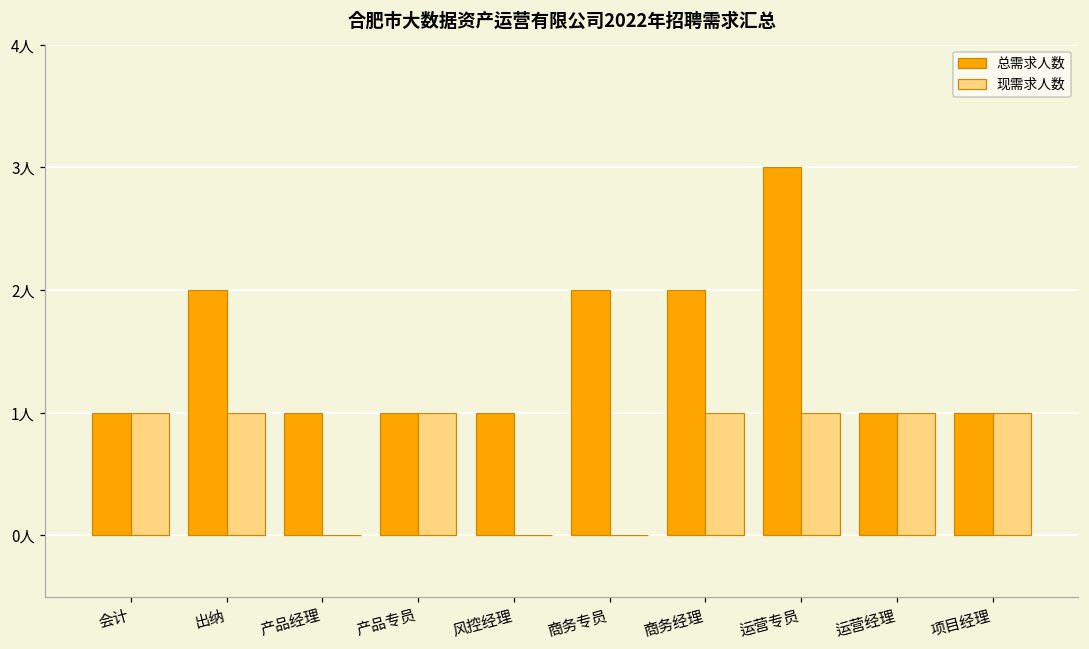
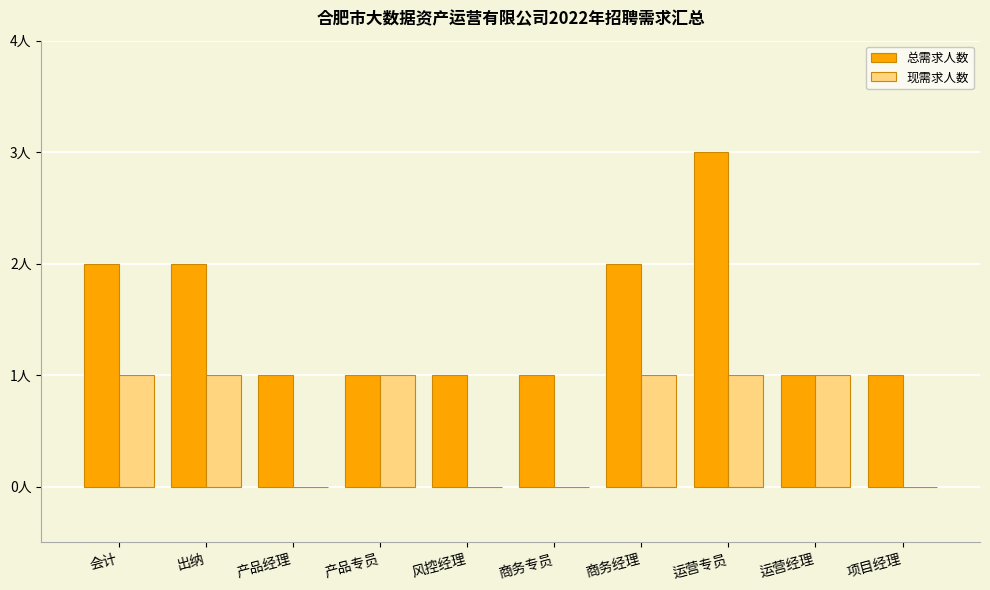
总需求人数, 会计: 1人 -> 2人
总需求人数, 商务专员: 2人 -> 1人
现需求人数, 项目经理: 1人 -> 0人
